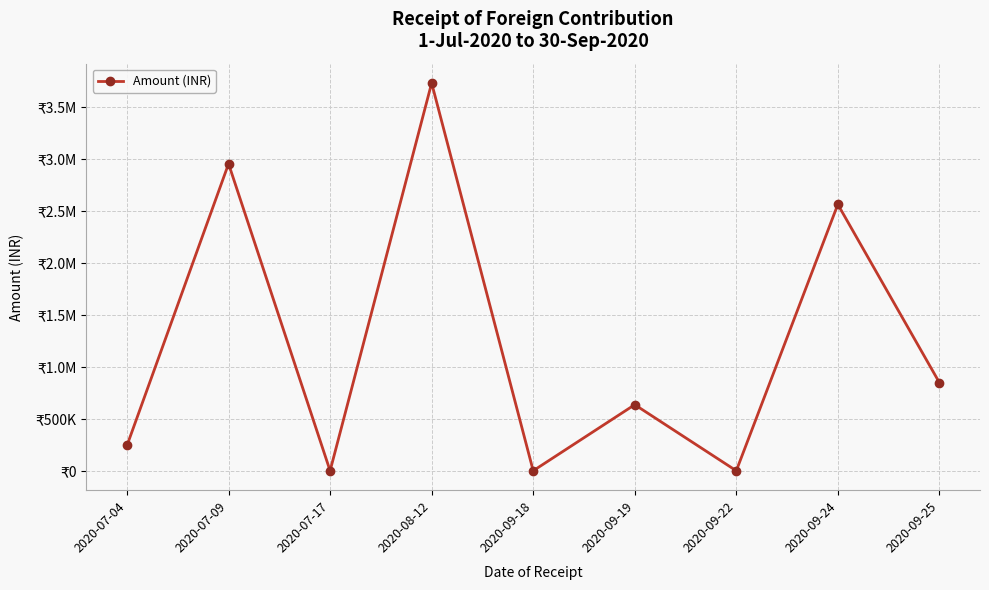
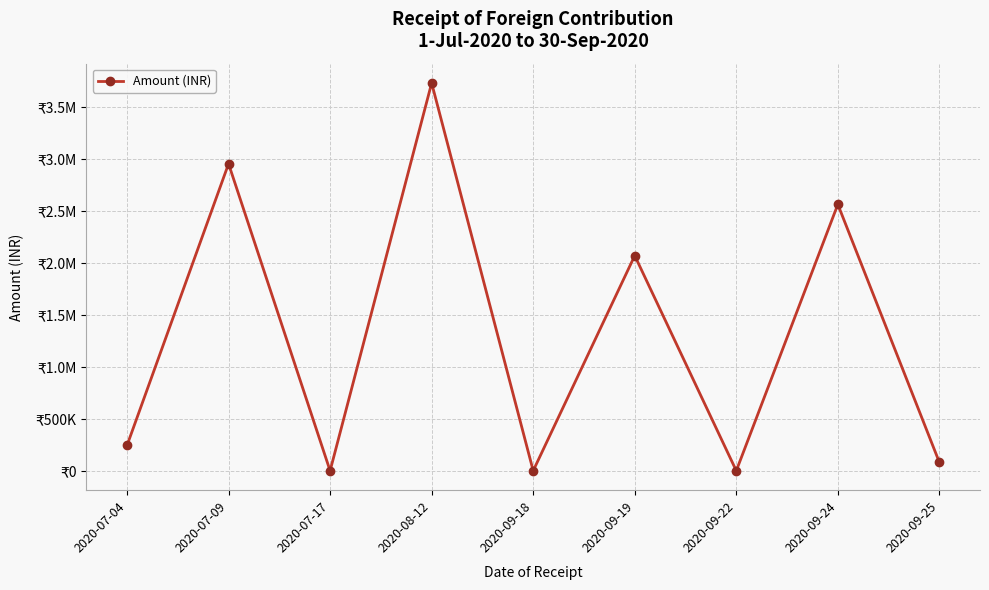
2020-09-19: ₹640000 -> ₹2070000
2020-09-25: ₹850000 -> ₹80000
